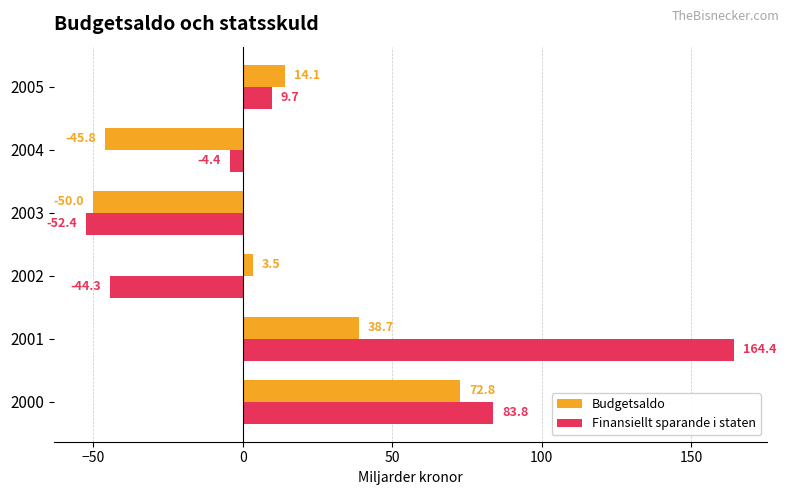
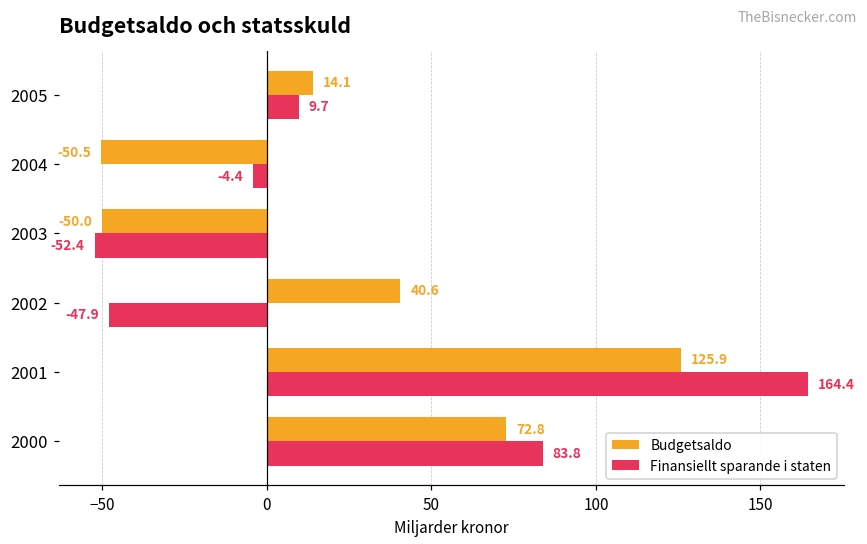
Budgetsaldo, 2004: -45.8 -> -50.5
Budgetsaldo, 2002: 3.5 -> 40.6
Finansiellt sparande i staten, 2002: -44.3 -> -47.9
Budgetsaldo, 2001: 38.7 -> 125.9
